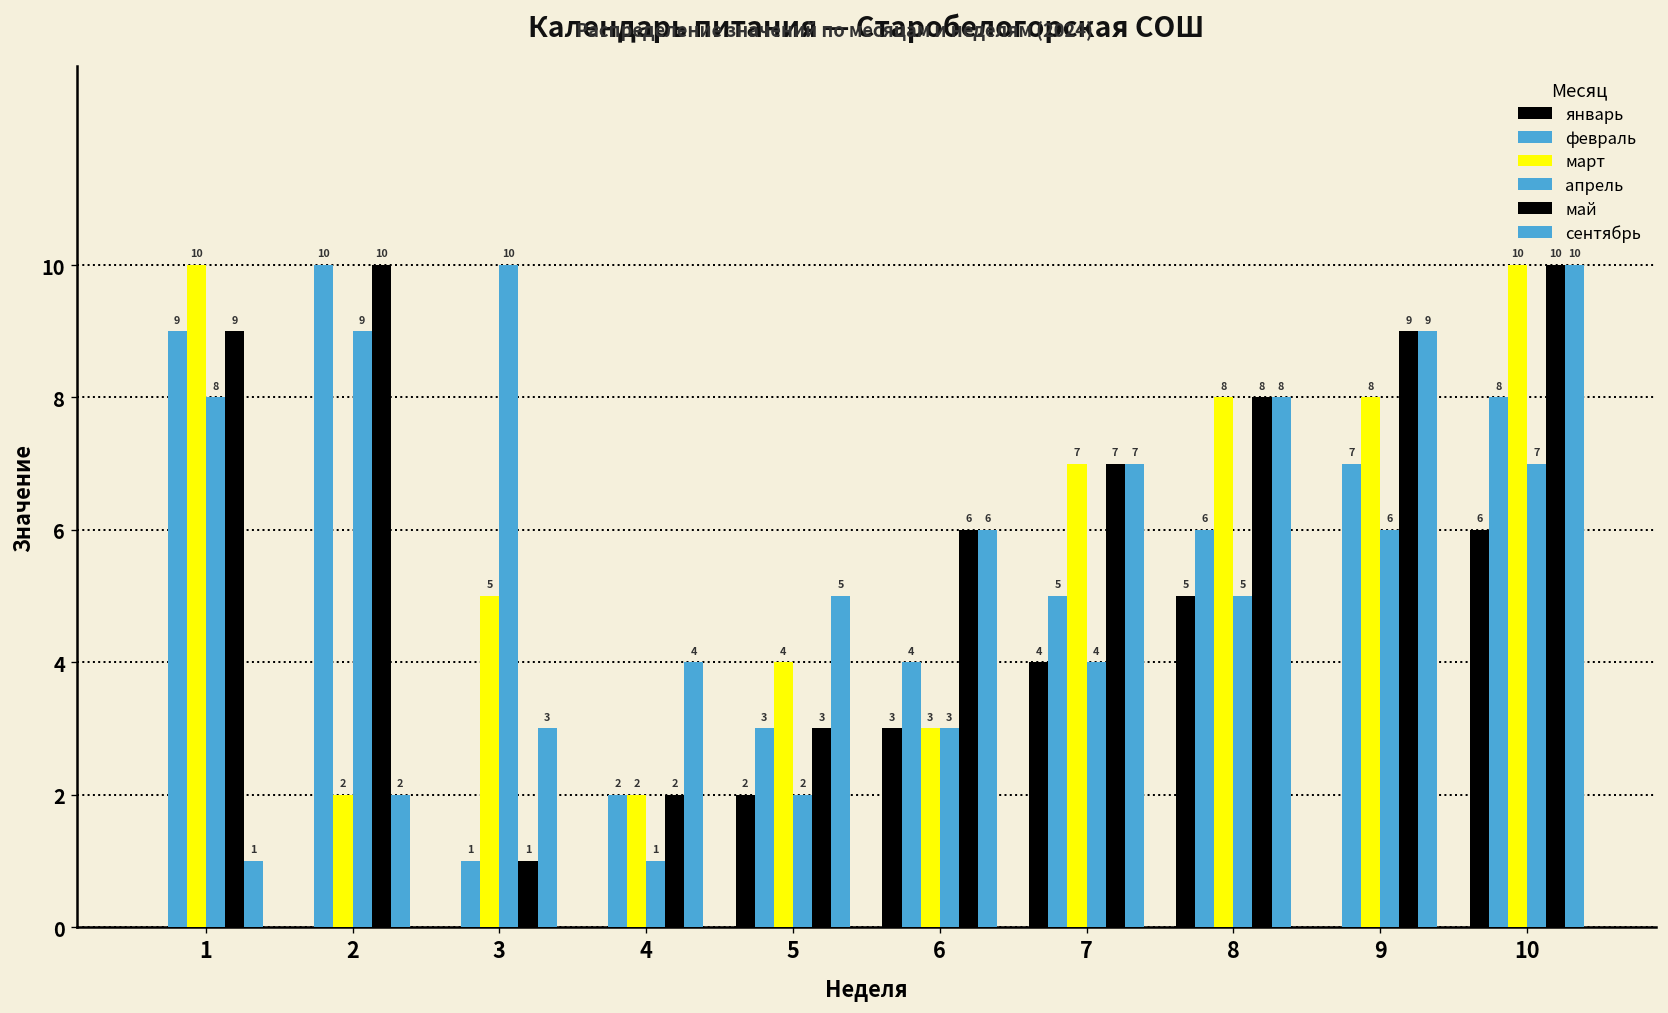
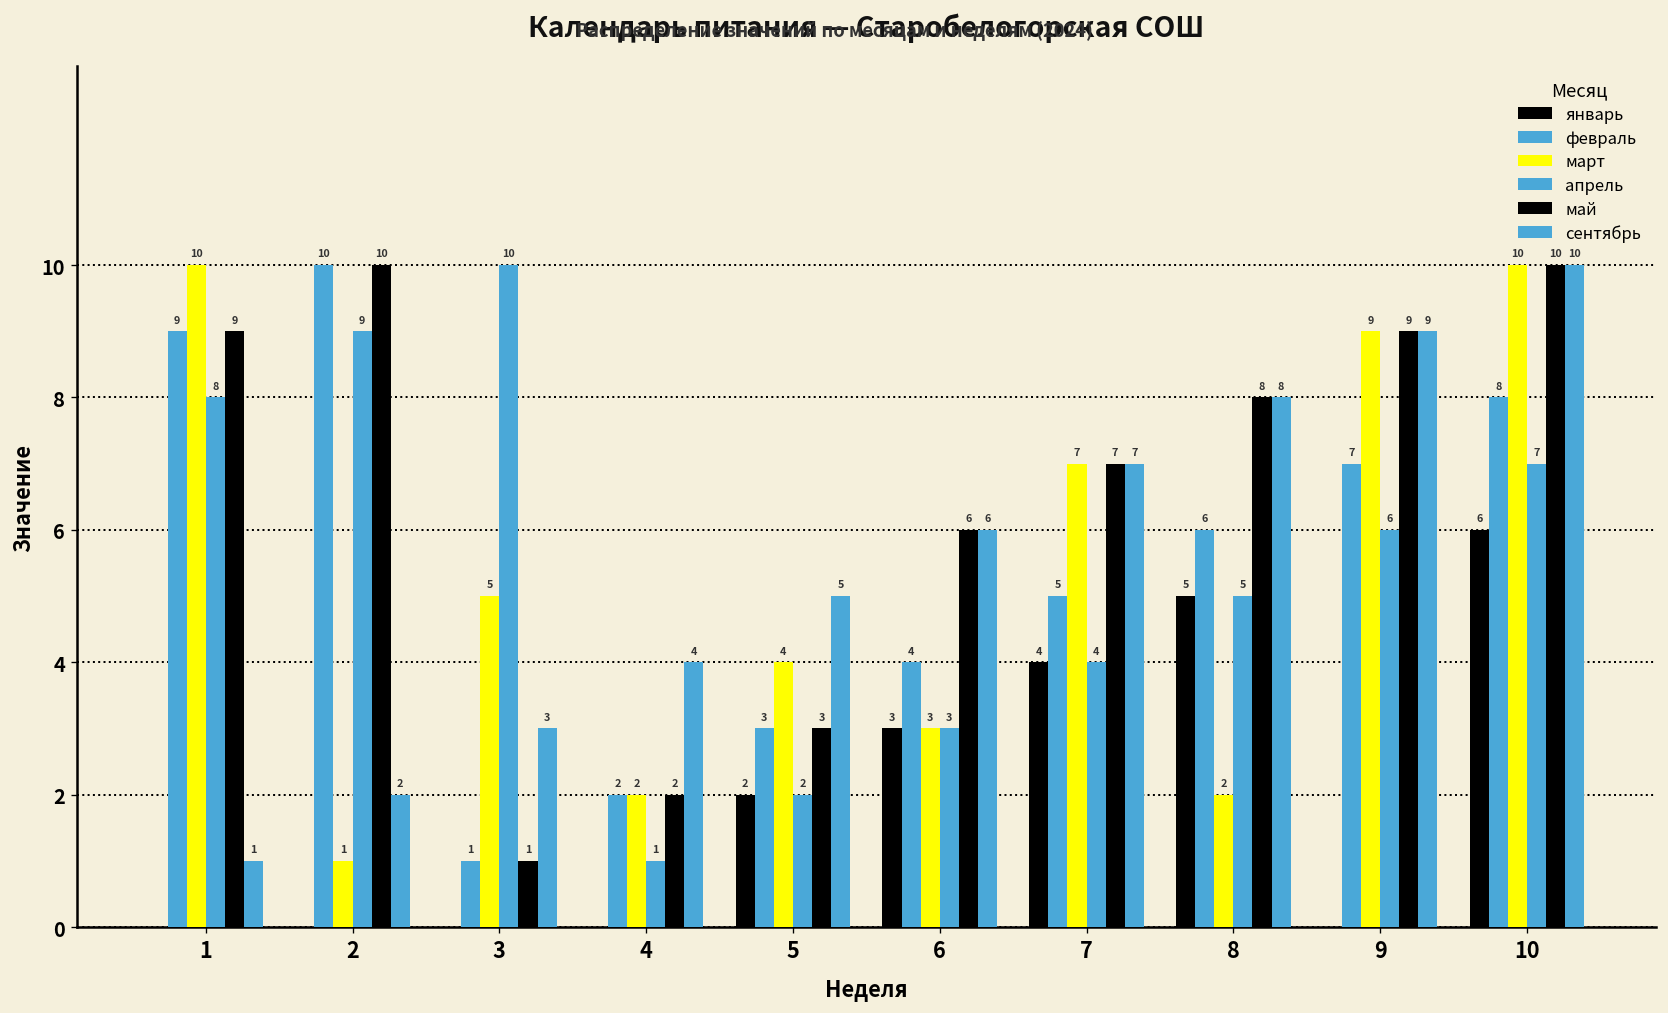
март, 2: 2 -> 1
март, 8: 8 -> 2
март, 9: 8 -> 9
